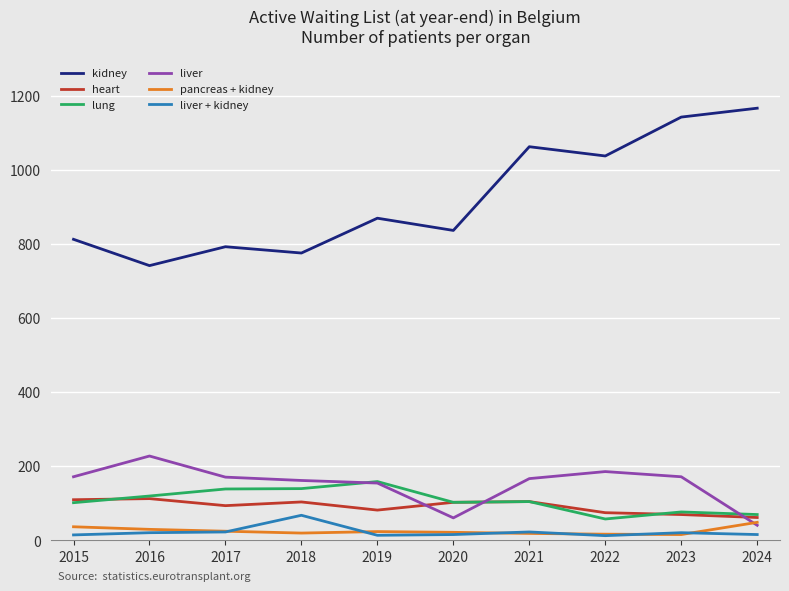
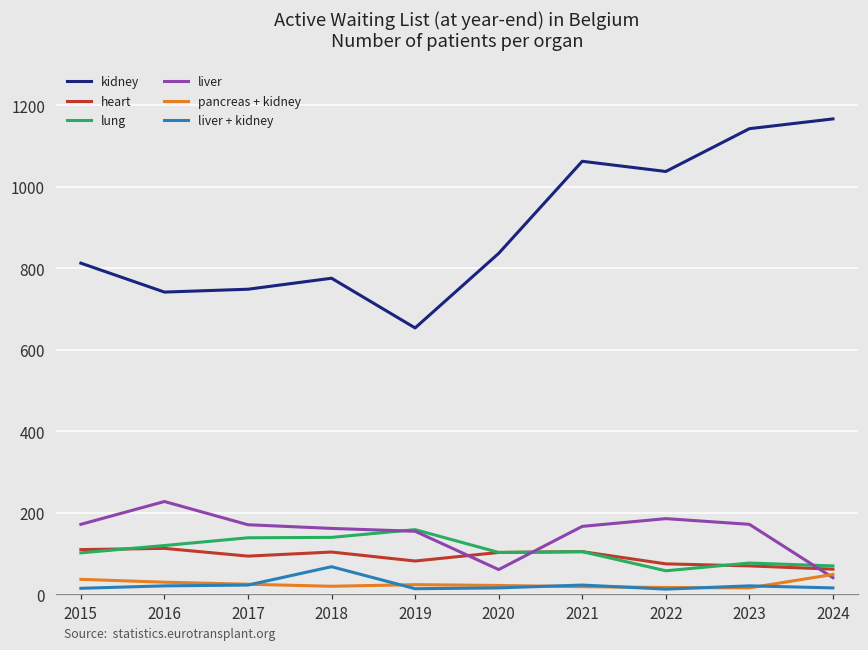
kidney, 2017: 790 -> 750
kidney, 2019: 870 -> 650
